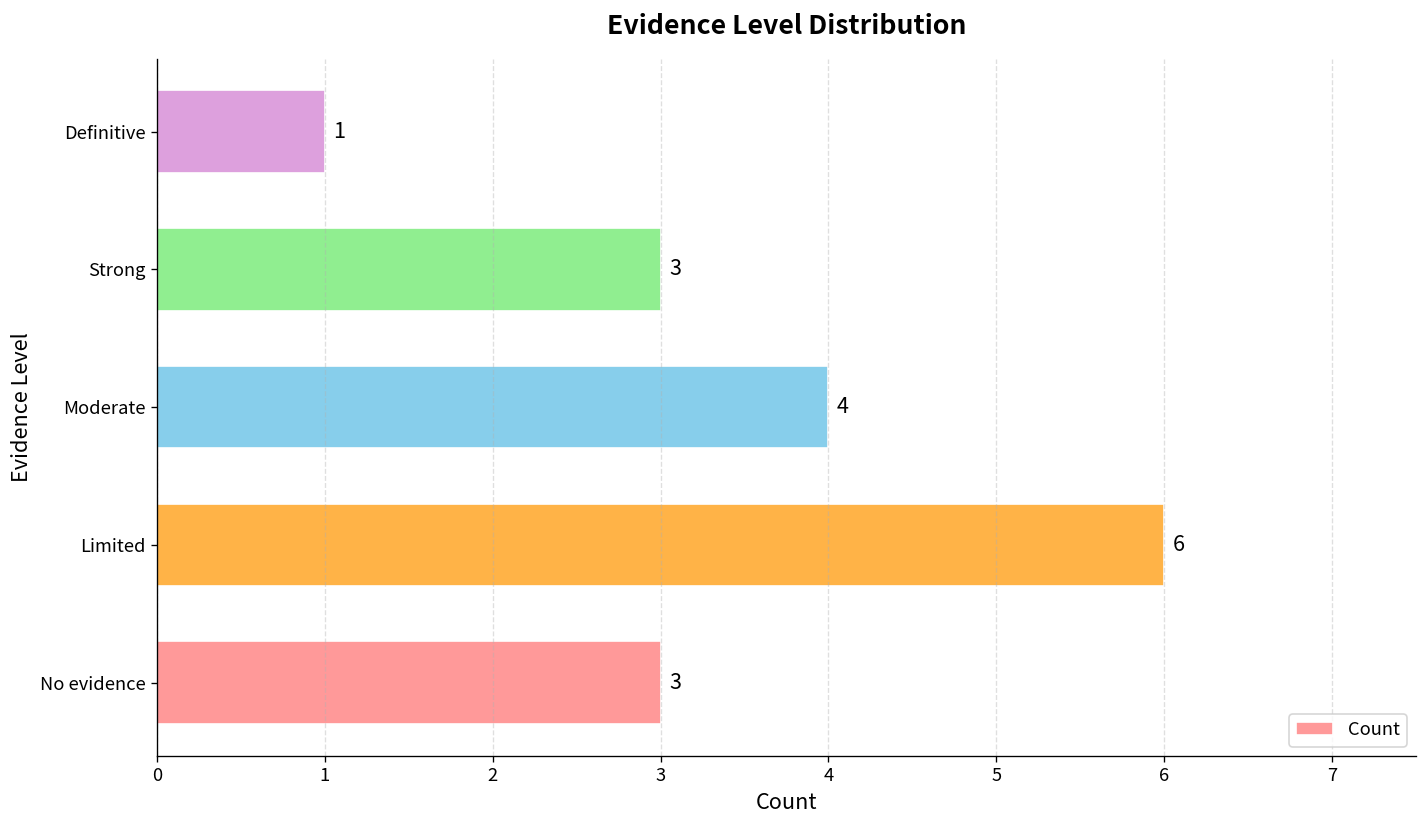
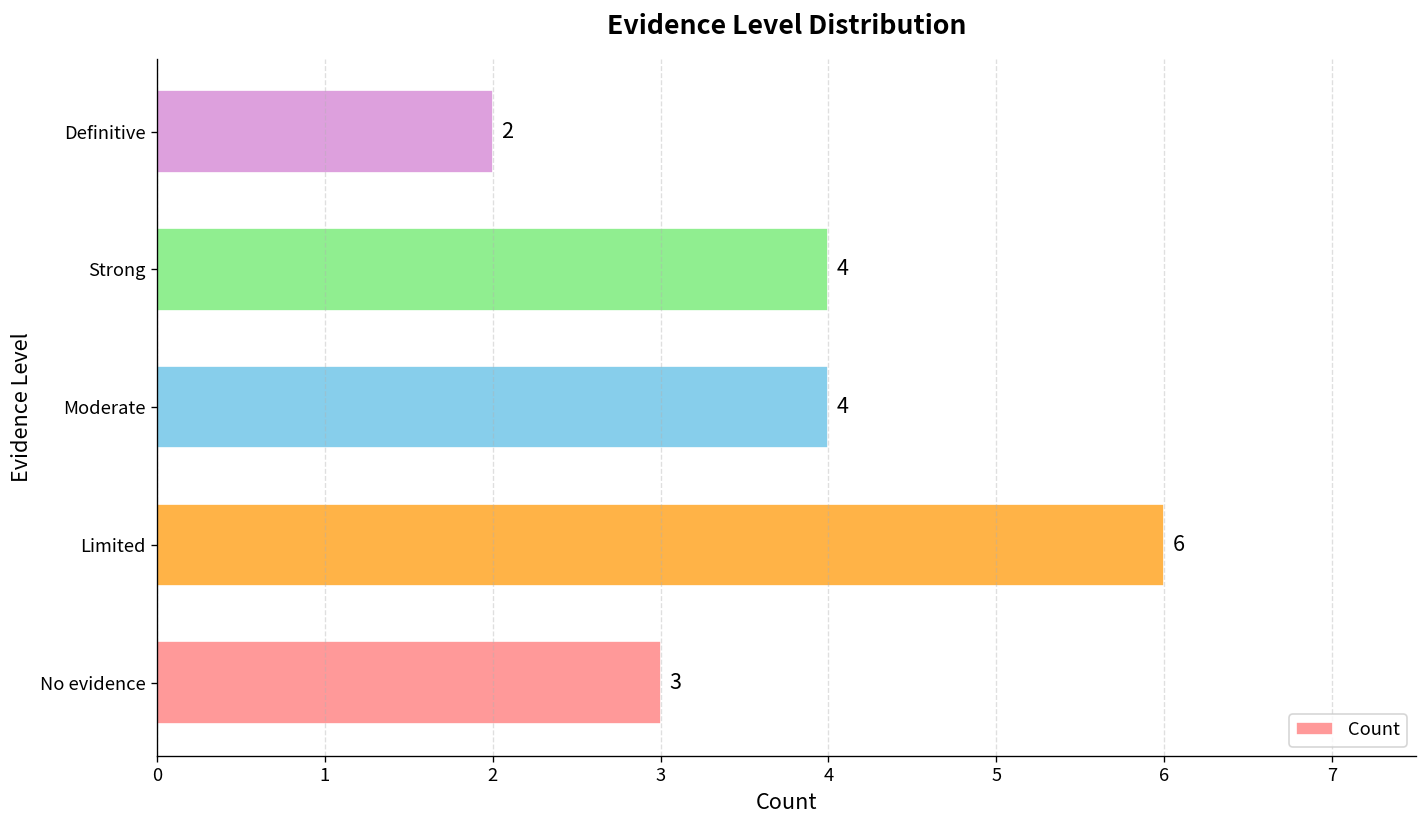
Definitive: 1 -> 2
Strong: 3 -> 4
